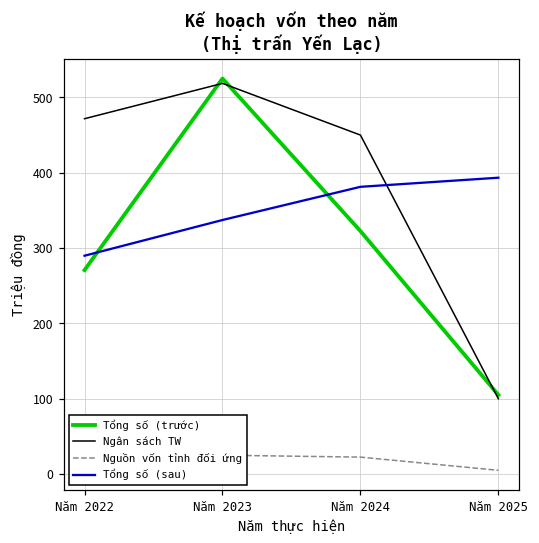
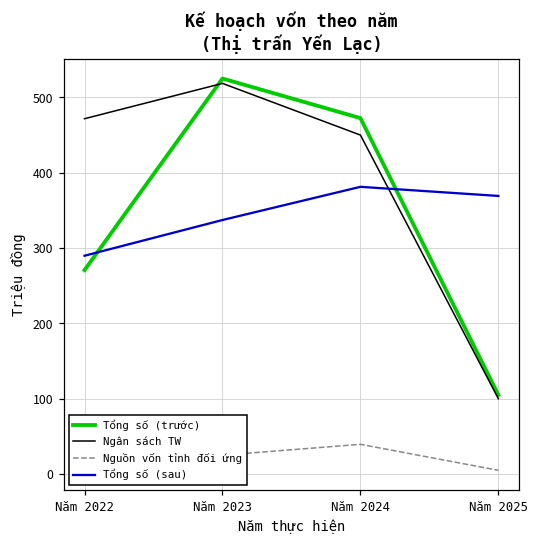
Tổng số (trước), Năm 2024: 320 -> 470
Nguồn vốn tỉnh đối ứng, Năm 2024: 20 -> 40
Tổng số (sau), Năm 2025: 390 -> 370
